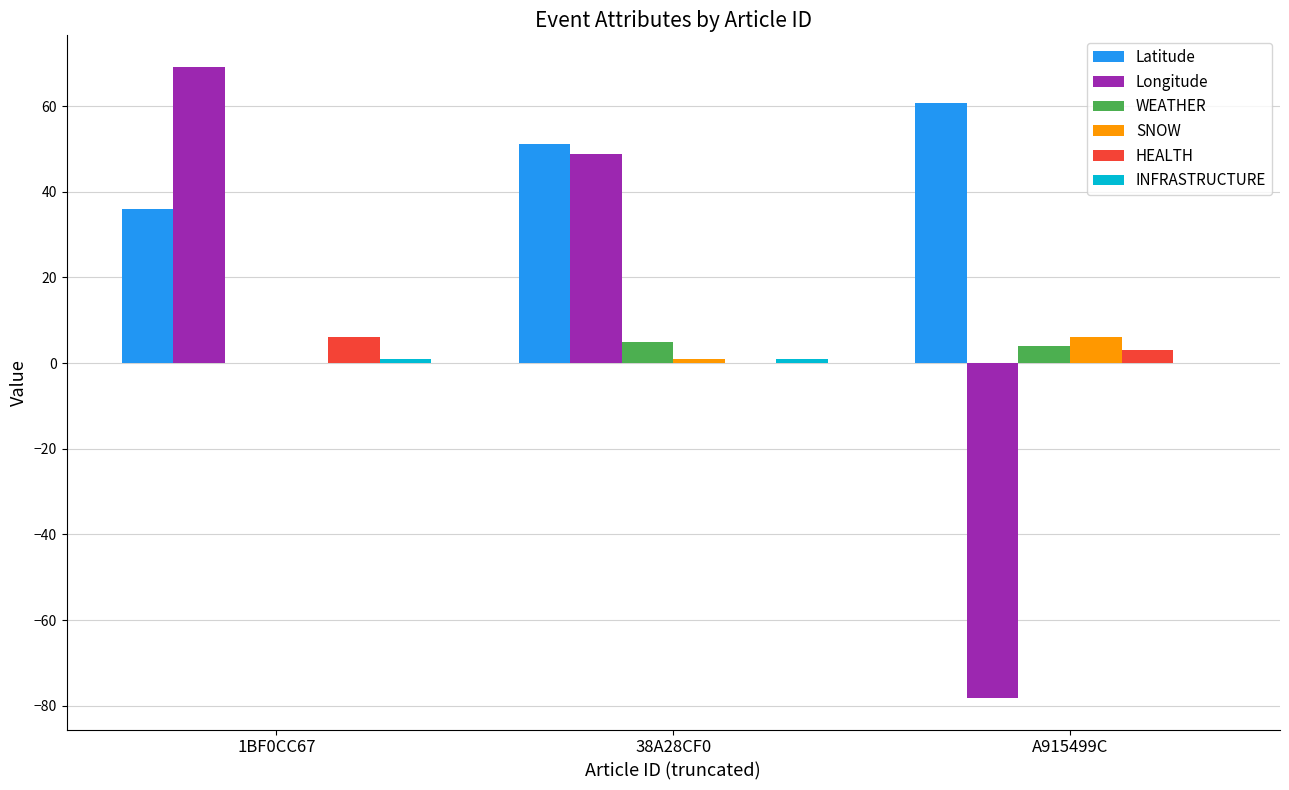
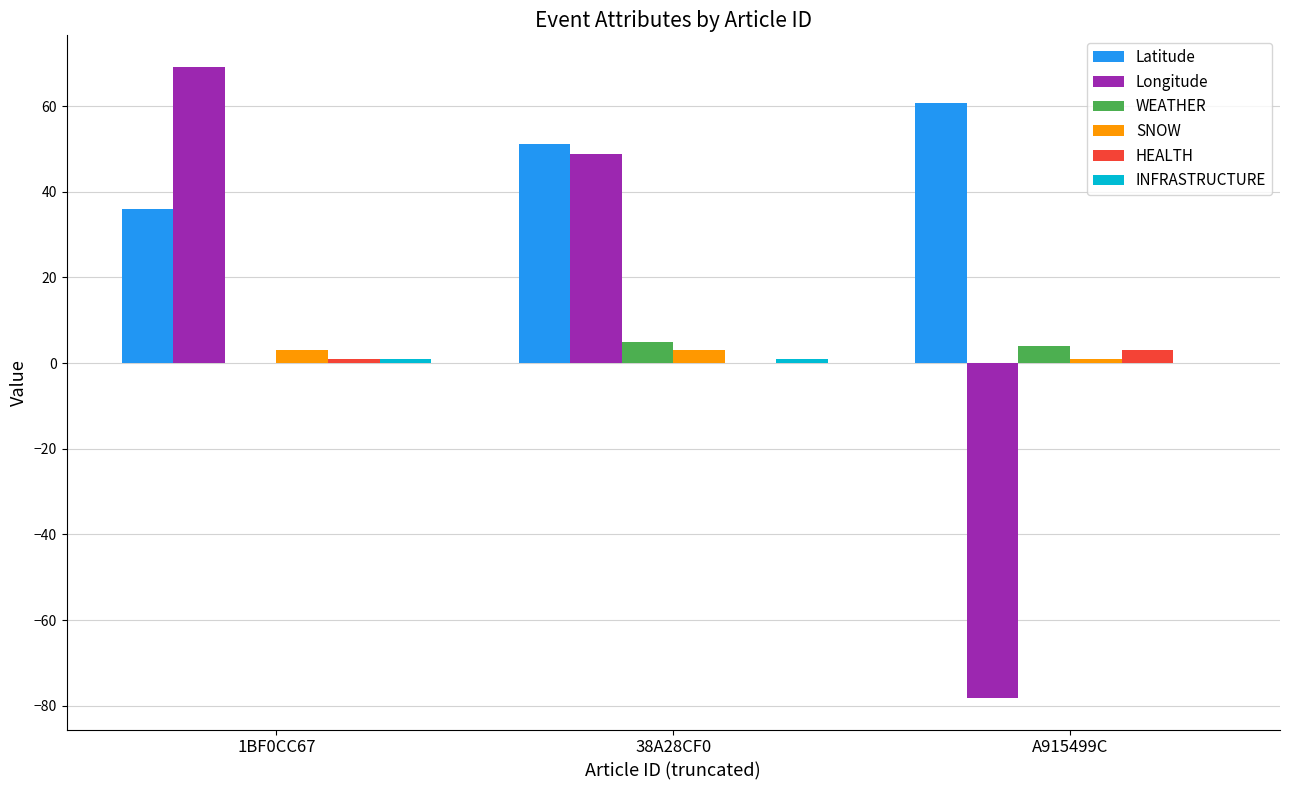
SNOW, 1BF0CC67: 0 -> 3
HEALTH, 1BF0CC67: 6 -> 1
SNOW, 38A28CF0: 1 -> 3
SNOW, A915499C: 6 -> 1
